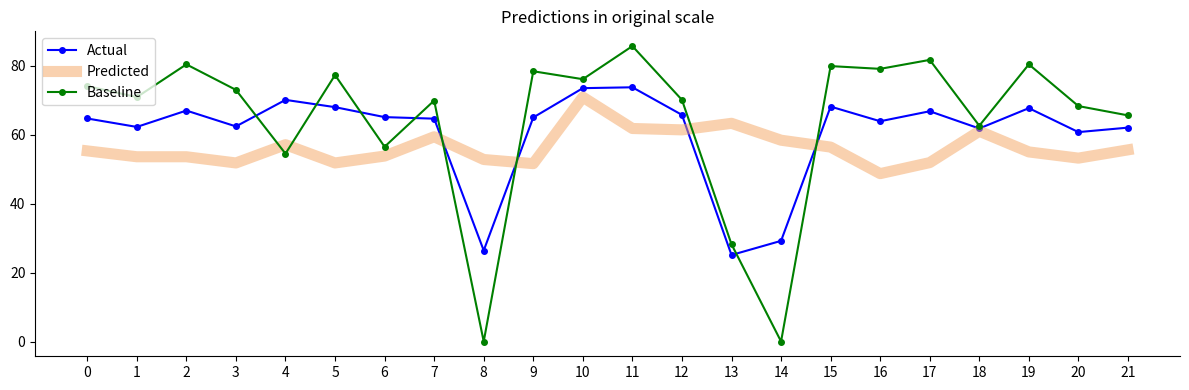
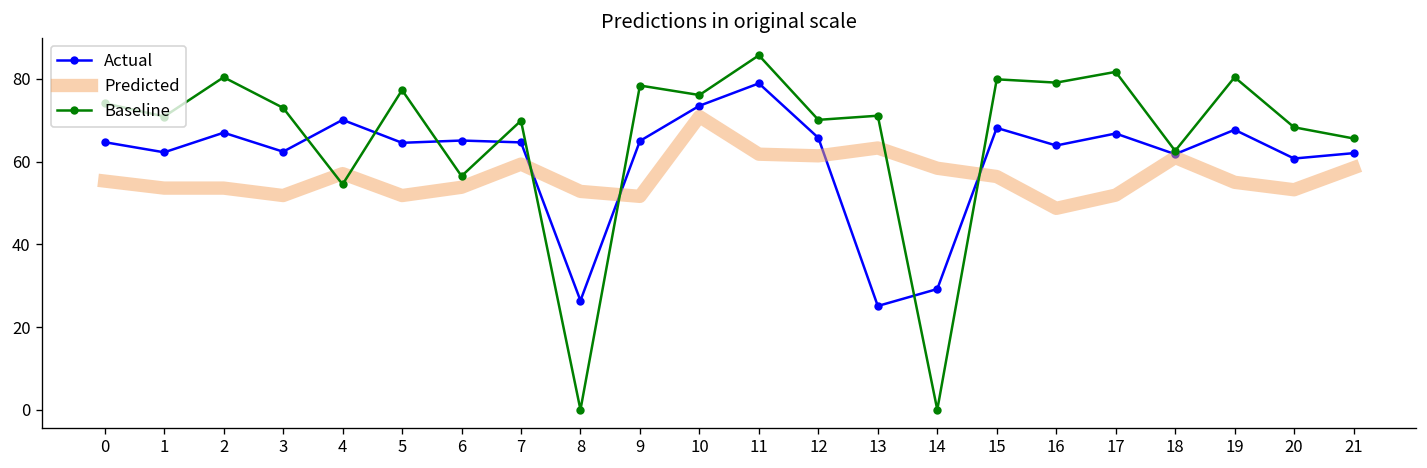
Actual, 5: 68 -> 65
Actual, 11: 74 -> 79
Baseline, 13: 28 -> 71
Predicted, 21: 56 -> 59
